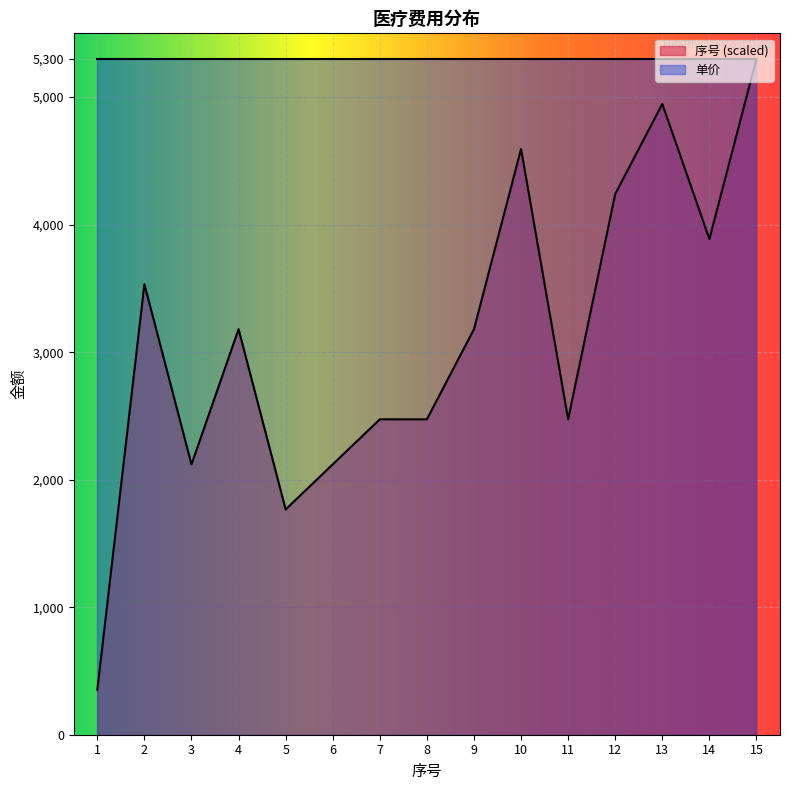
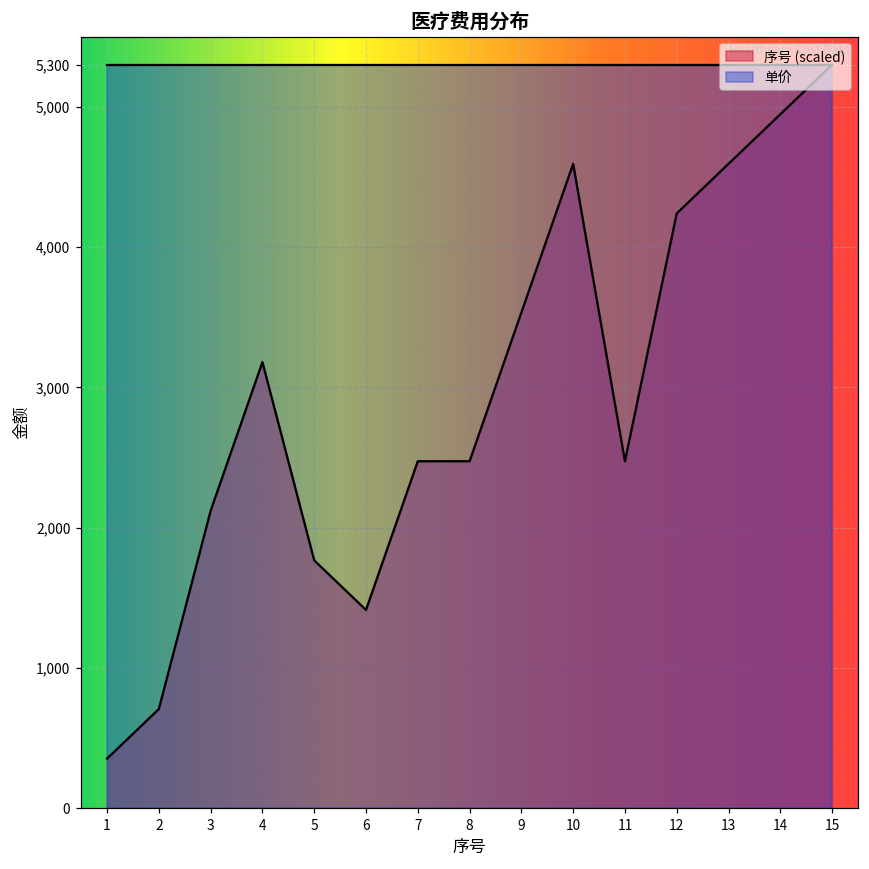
序号 (scaled), 2: 3,530 -> 710
序号 (scaled), 6: 2,120 -> 1,410
序号 (scaled), 9: 3,180 -> 3,530
序号 (scaled), 13: 4,950 -> 4,590
序号 (scaled), 14: 3,890 -> 4,950
